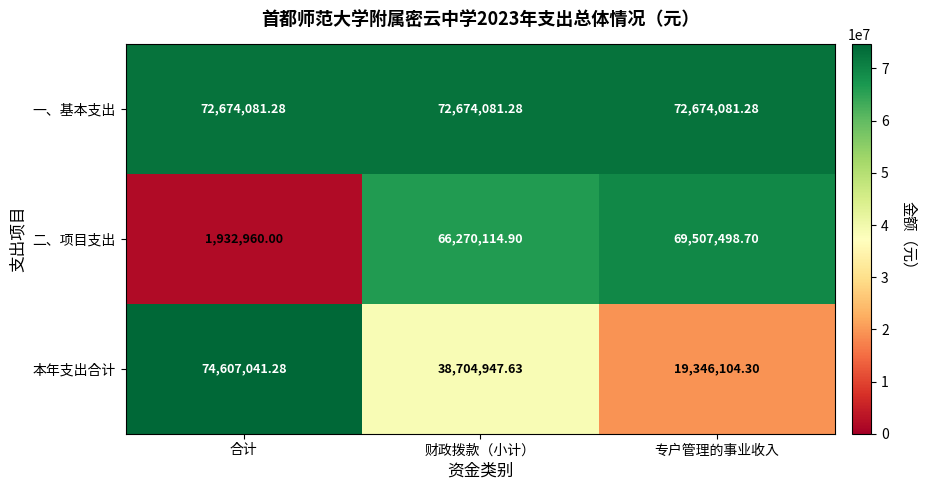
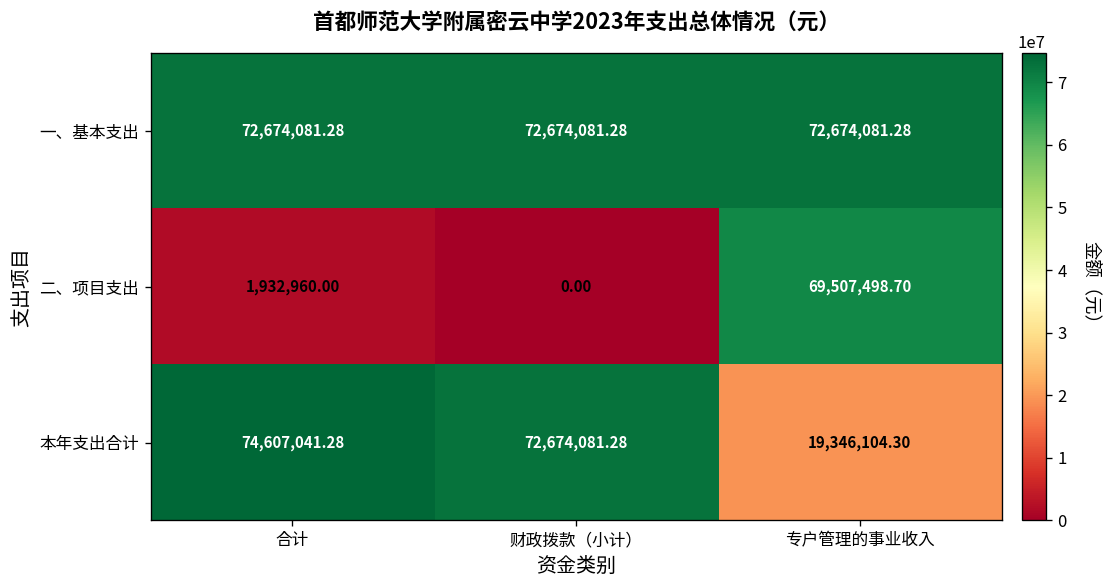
二、项目支出, 财政拨款（小计）: 66,270,114.90 -> 0.00
本年支出合计, 财政拨款（小计）: 38,704,947.63 -> 72,674,081.28
